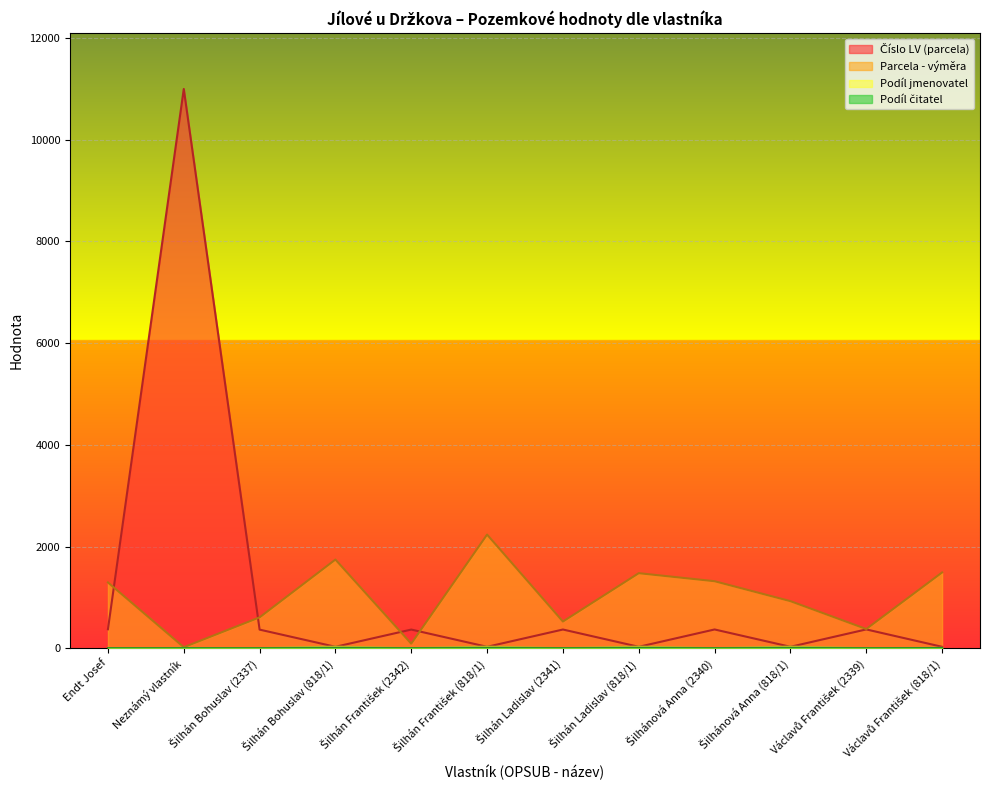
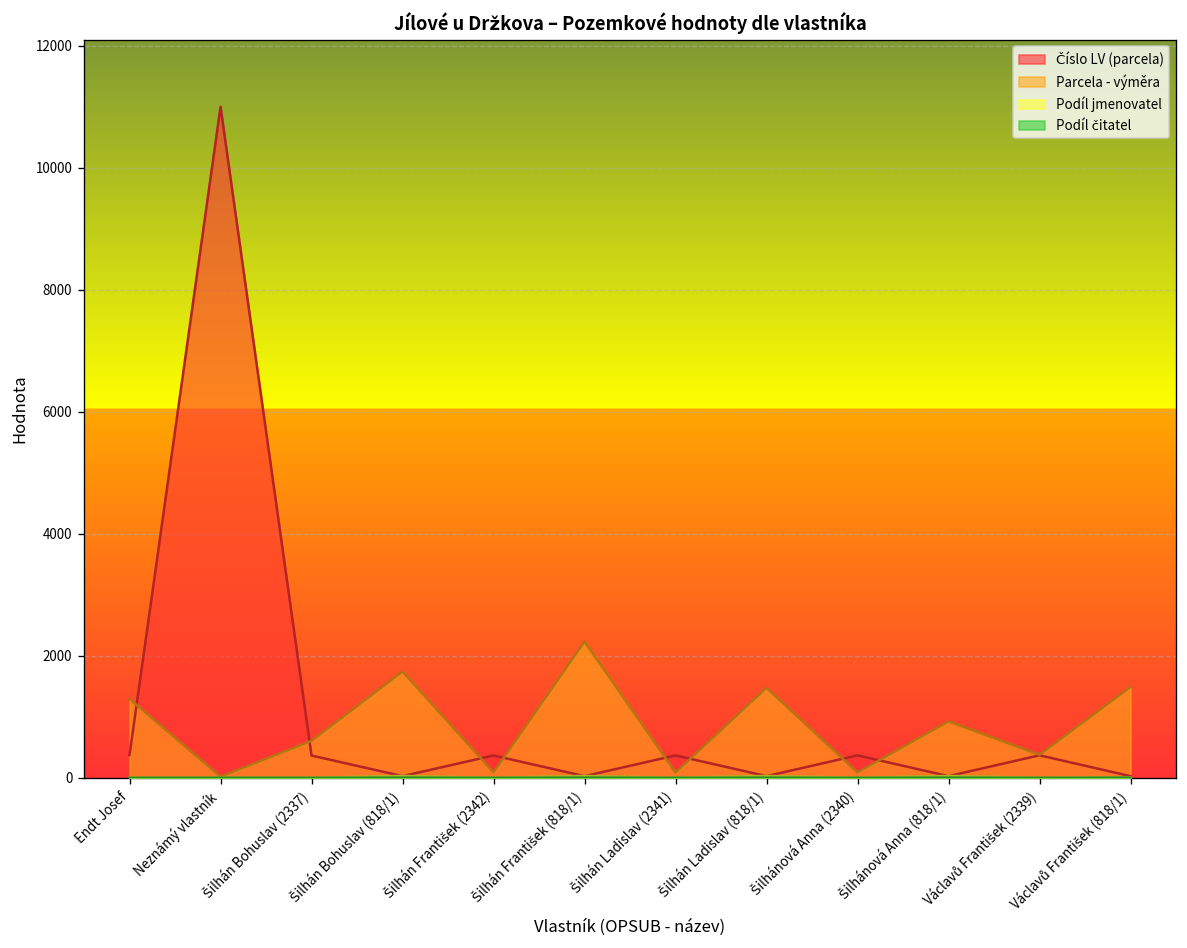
Parcela - výměra, Šilhán Ladislav (2341): 500 -> 100
Parcela - výměra, Šilhánová Anna (2340): 1300 -> 100
